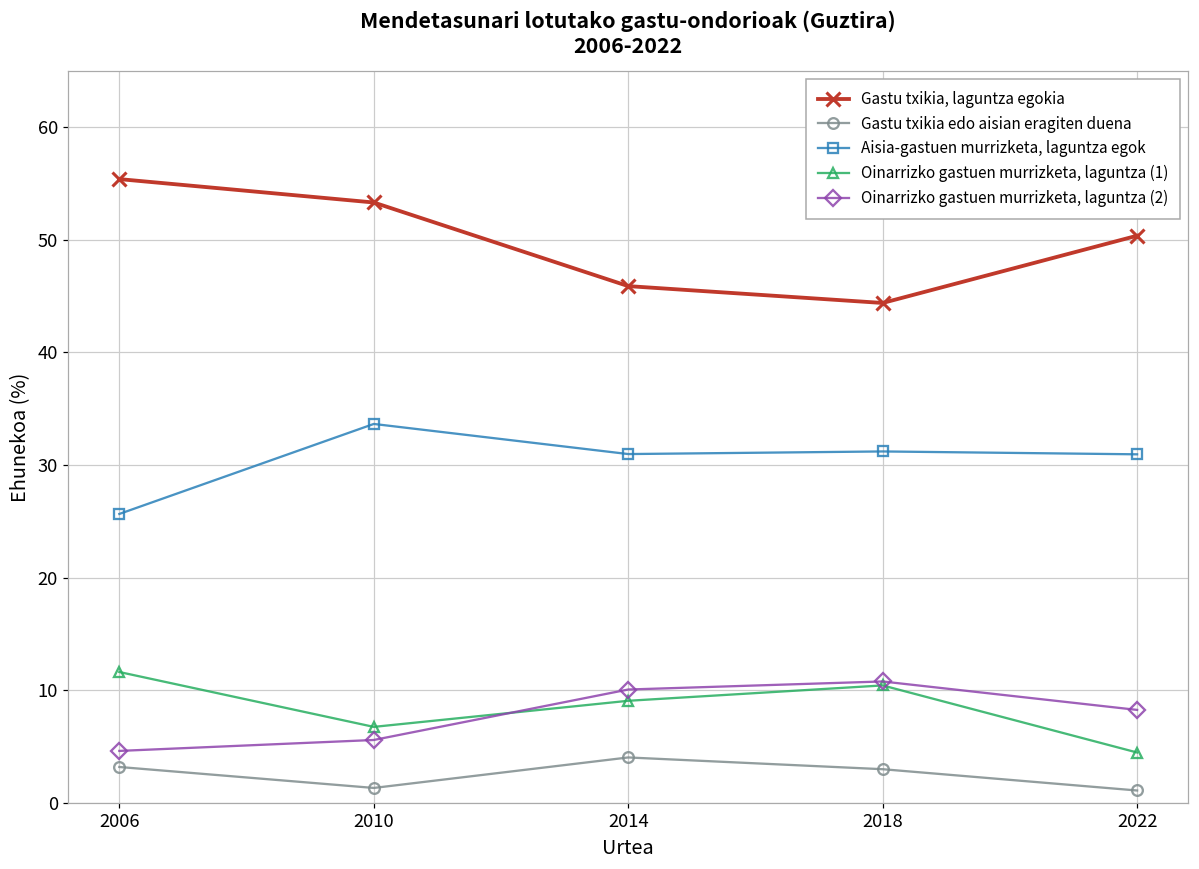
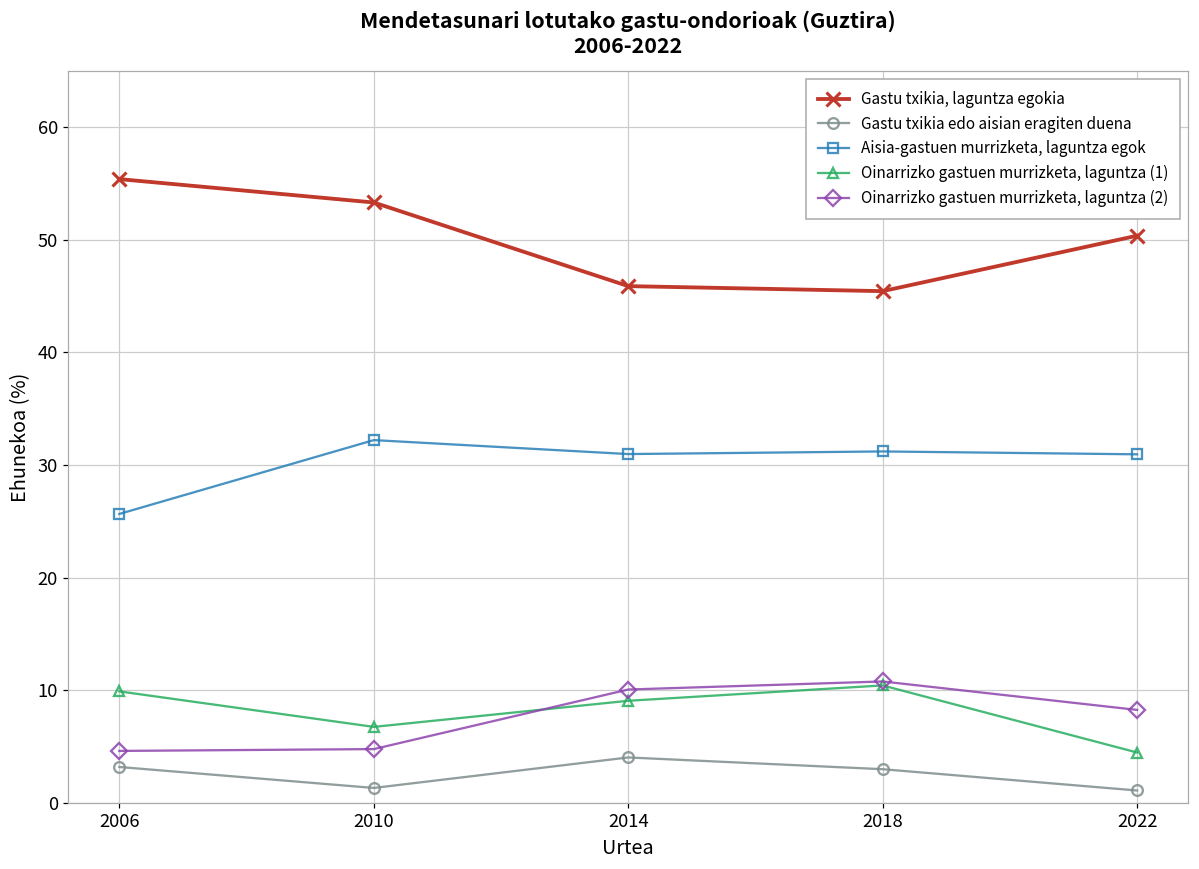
Oinarrizko gastuen murrizketa, laguntza (1), 2006: 11.6 -> 9.9
Aisia-gastuen murrizketa, laguntza egok, 2010: 33.7 -> 32.2
Oinarrizko gastuen murrizketa, laguntza (2), 2010: 5.6 -> 4.8
Gastu txikia, laguntza egokia, 2018: 44.4 -> 45.4
